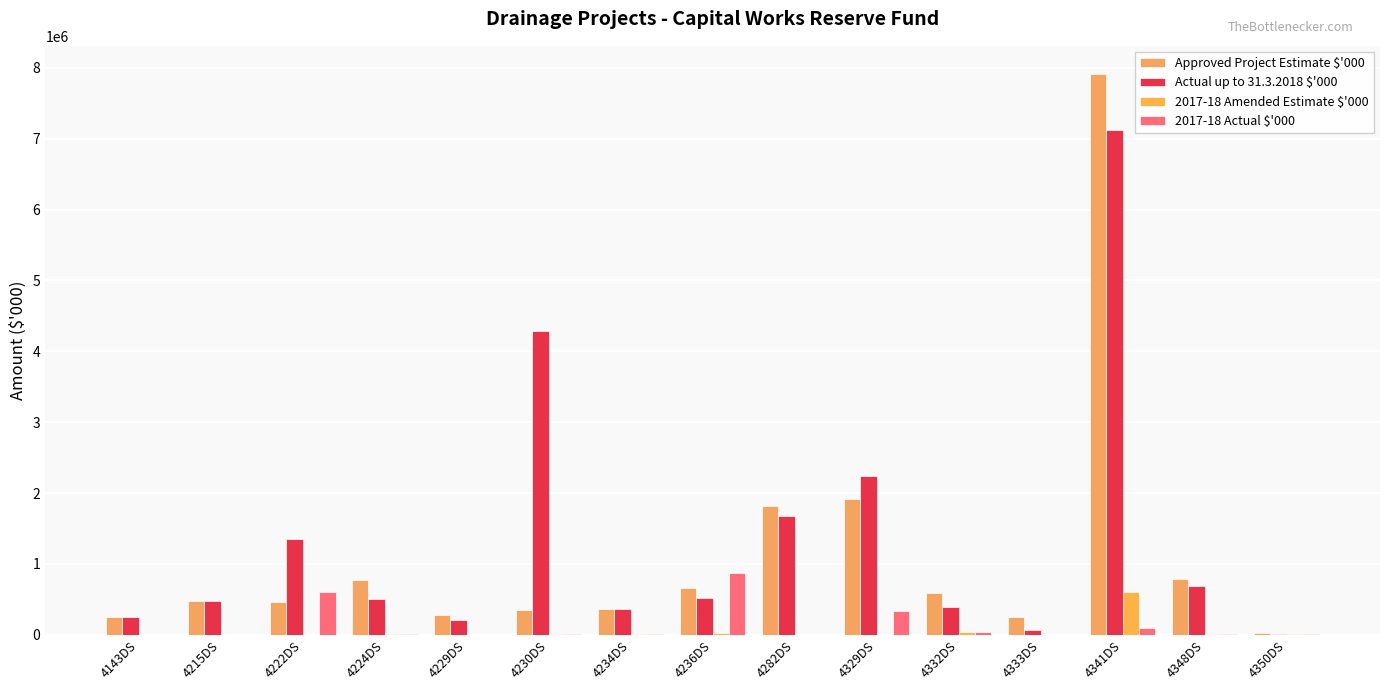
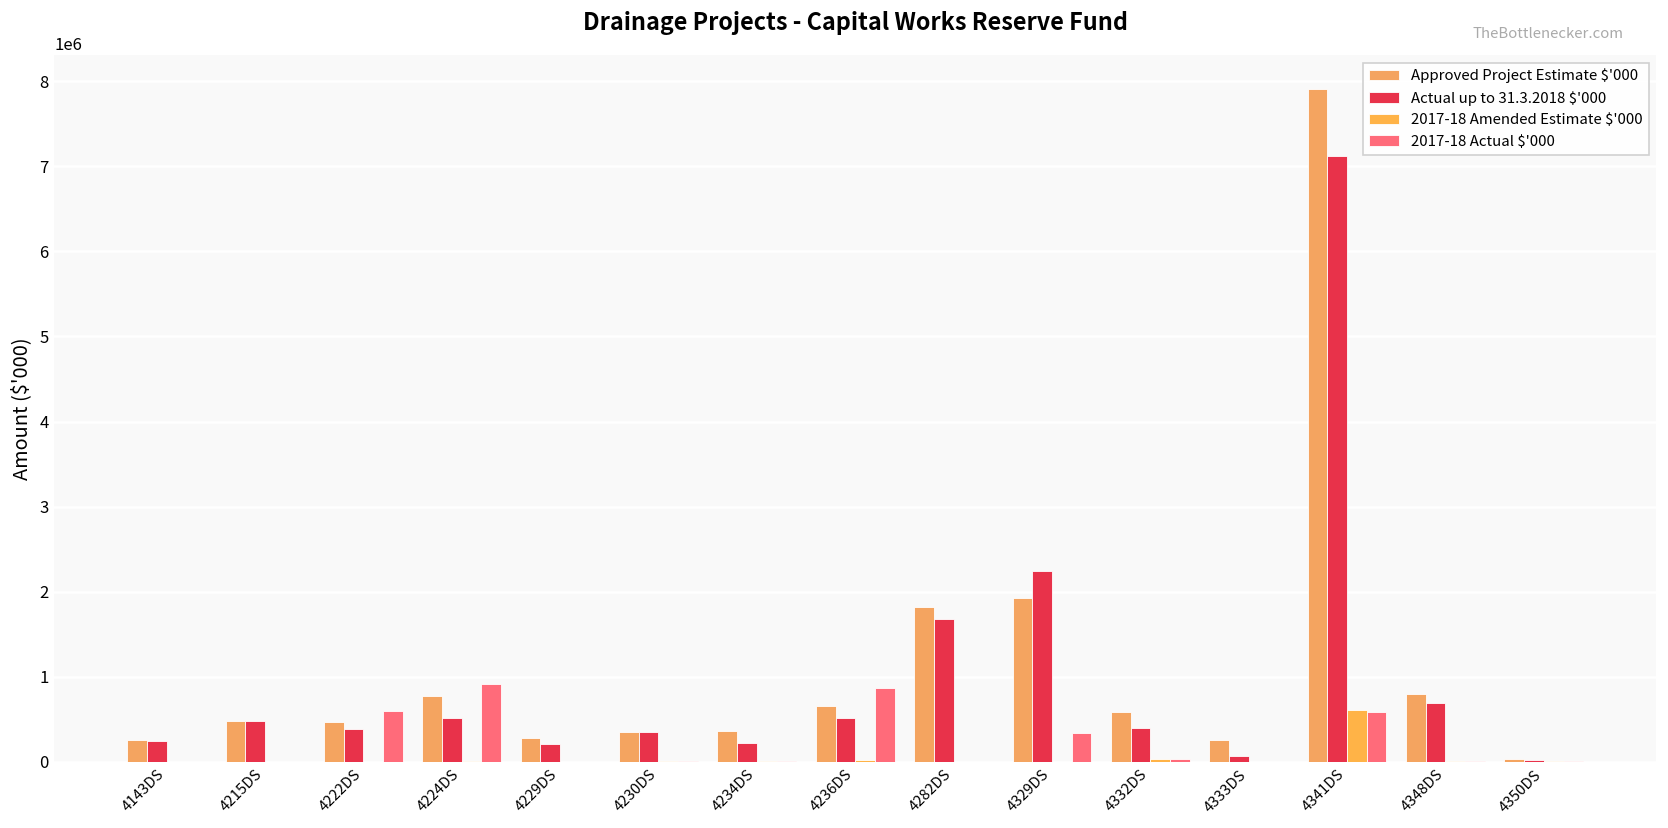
Actual up to 31.3.2018 $'000, 4222DS: 1400000 -> 400000
2017-18 Actual $'000, 4224DS: 0 -> 900000
Actual up to 31.3.2018 $'000, 4230DS: 4300000 -> 400000
Actual up to 31.3.2018 $'000, 4234DS: 400000 -> 200000
2017-18 Actual $'000, 4341DS: 100000 -> 600000
